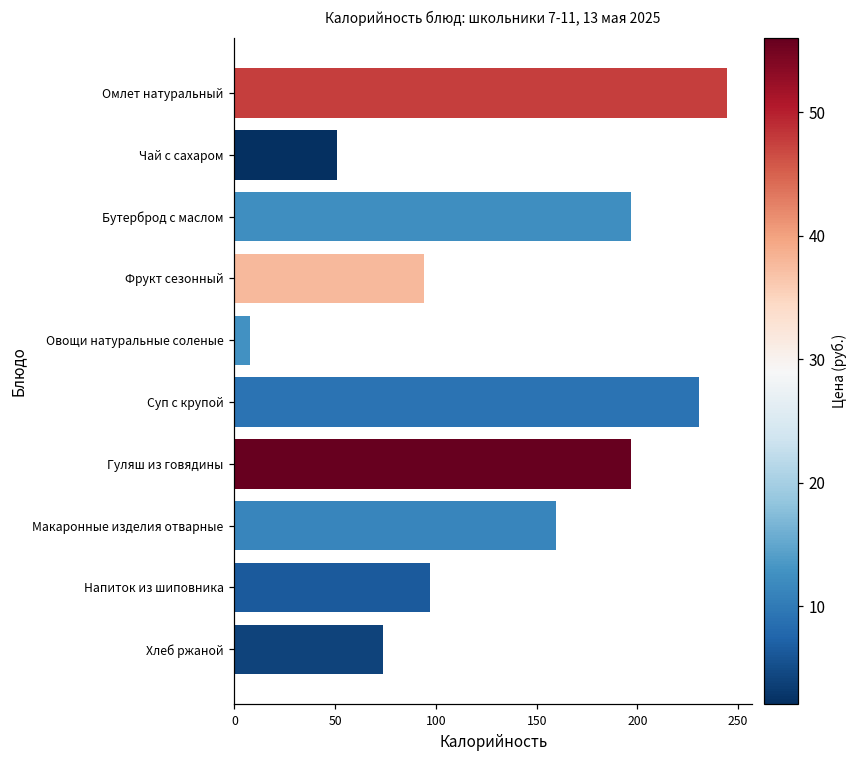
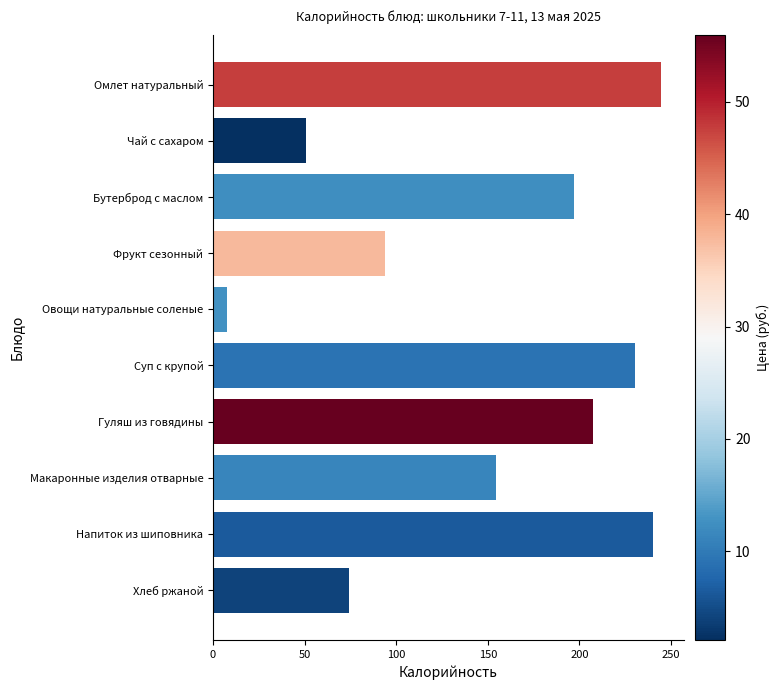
Гуляш из говядины: 197 -> 208
Макаронные изделия отварные: 160 -> 155
Напиток из шиповника: 97 -> 240
